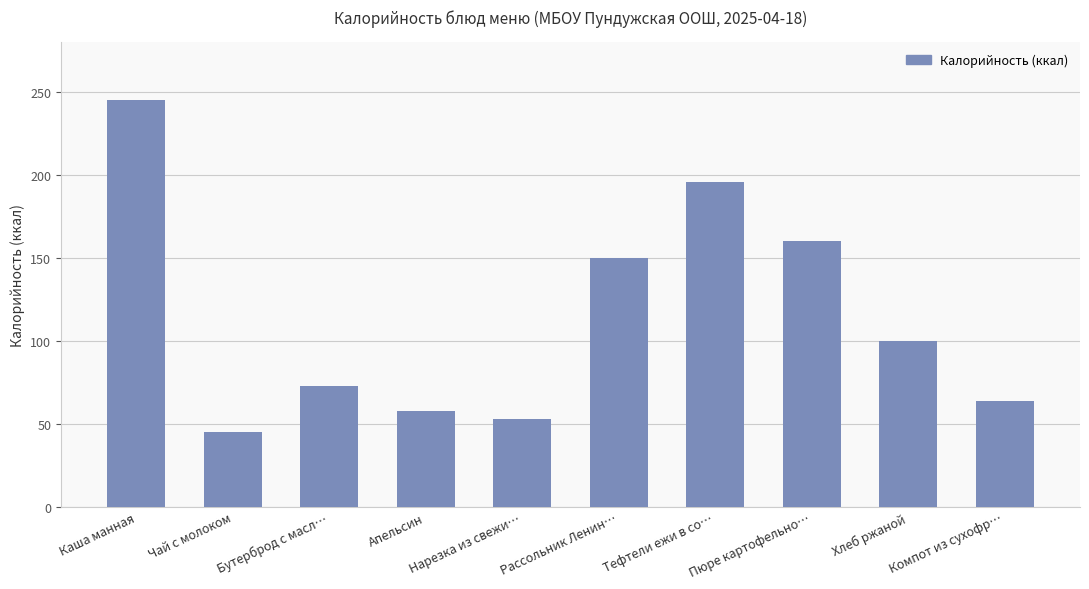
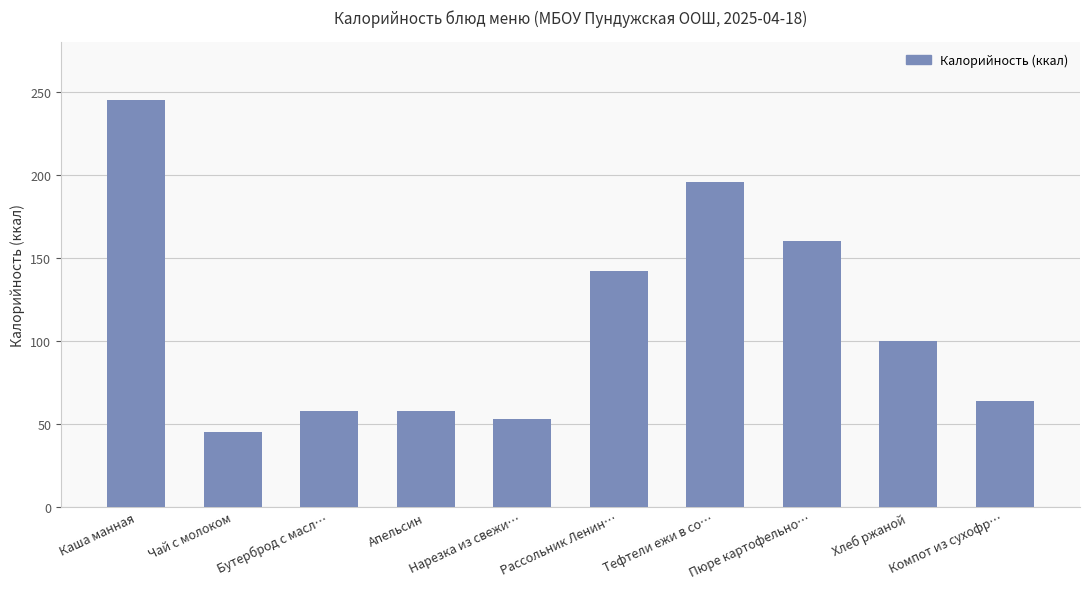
Бутерброд с масл…: 73 -> 58
Рассольник Ленин…: 150 -> 142
